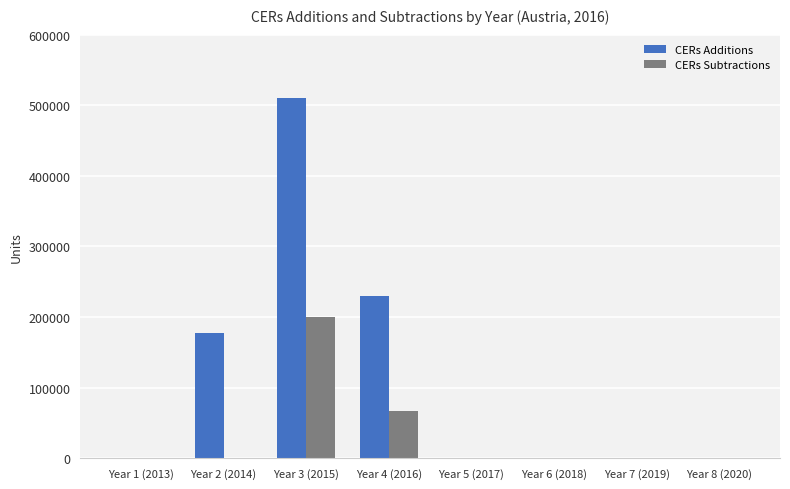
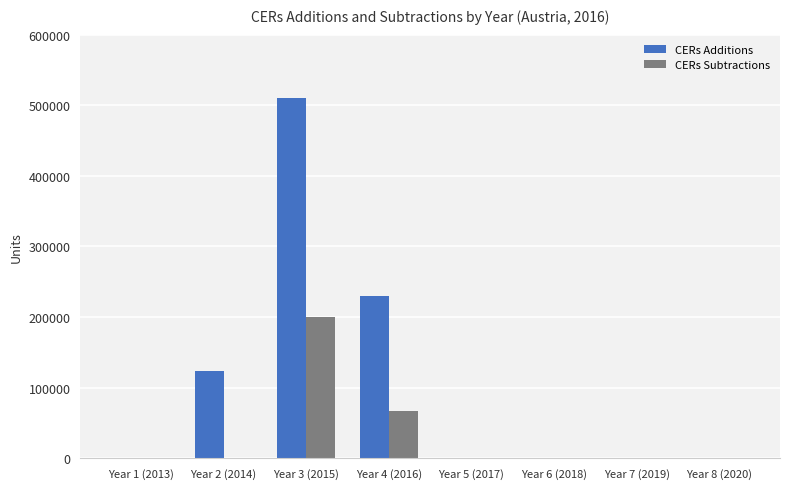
CERs Additions, Year 2 (2014): 180000 -> 120000
